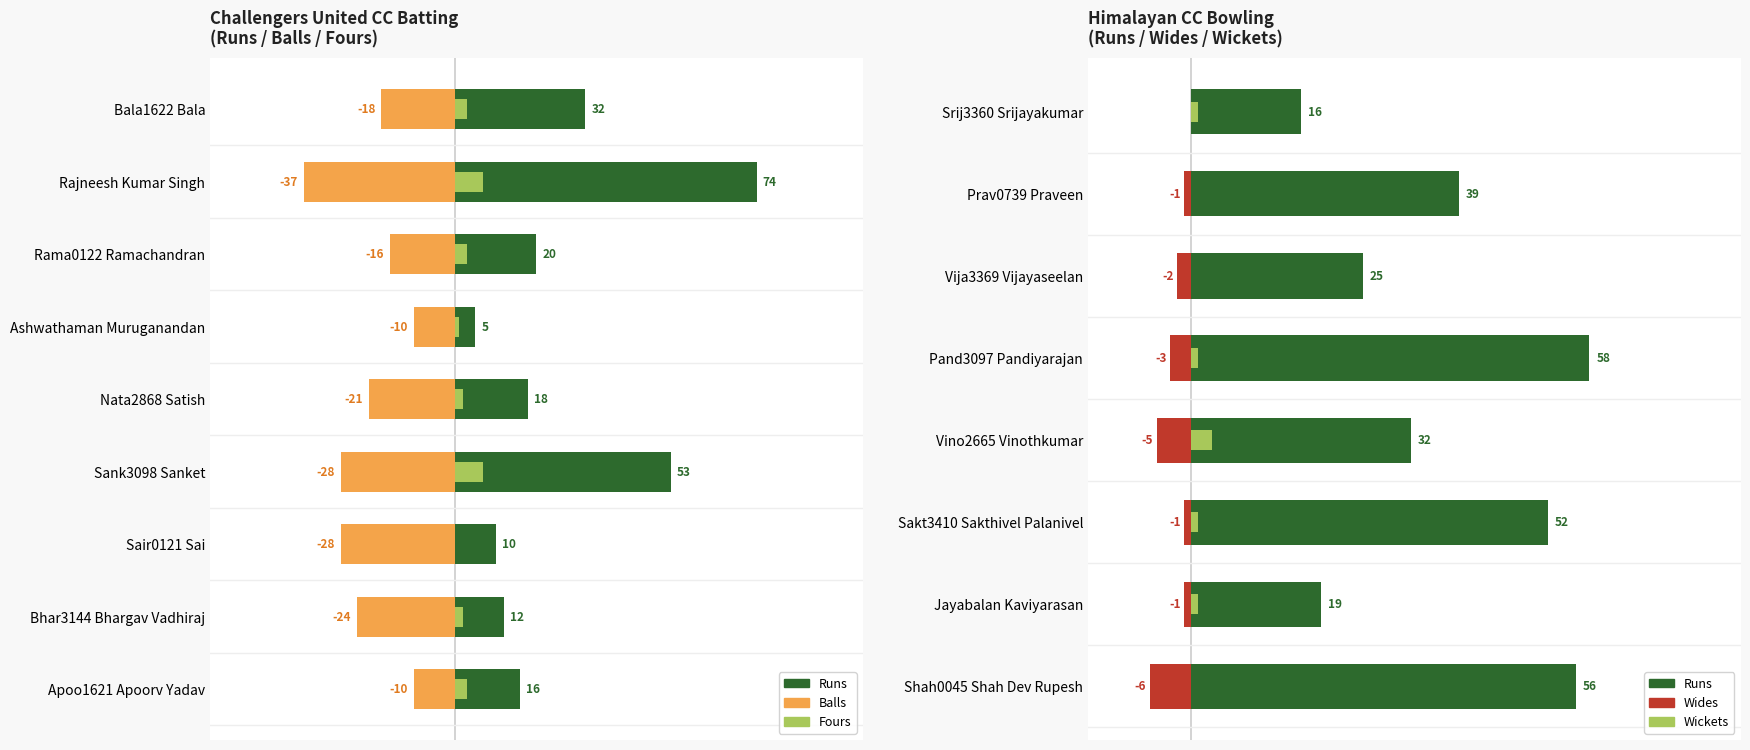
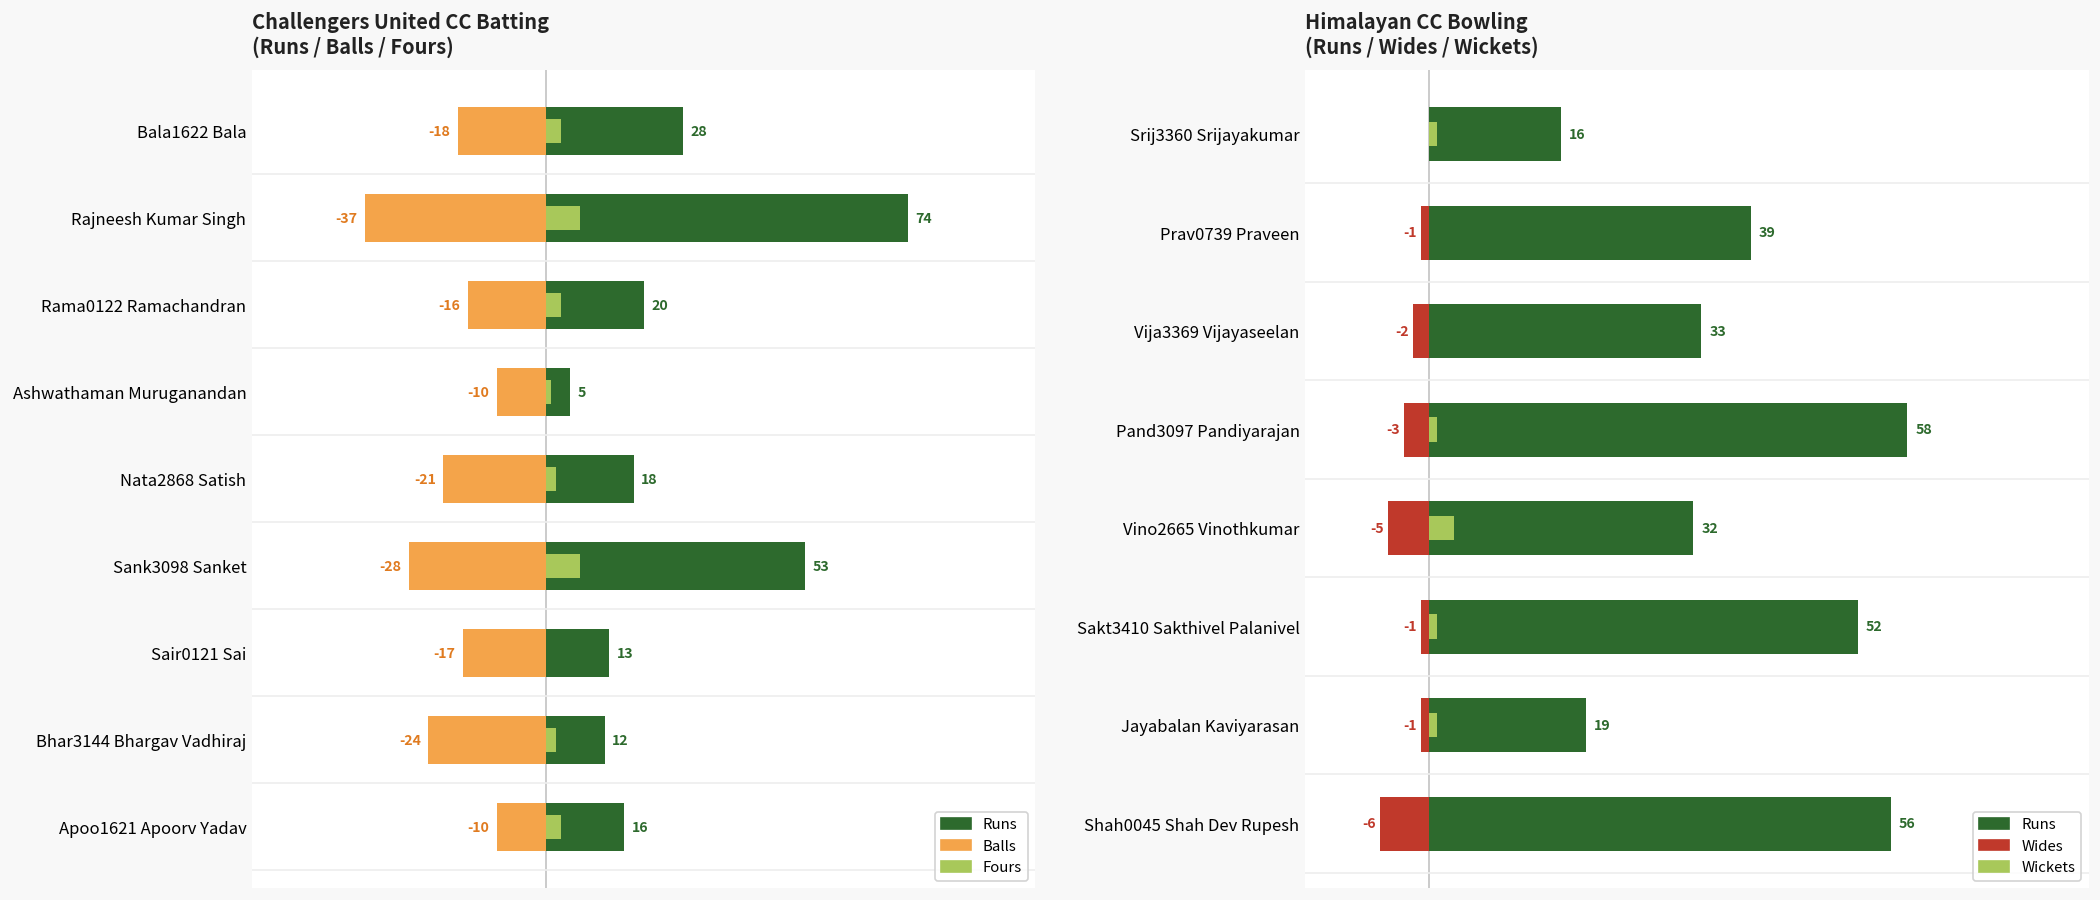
Challengers United CC Batting (Runs / Balls / Fours), Runs, Bala1622 Bala: 32 -> 28
Challengers United CC Batting (Runs / Balls / Fours), Runs, Sair0121 Sai: 10 -> 13
Challengers United CC Batting (Runs / Balls / Fours), Balls, Sair0121 Sai: -28 -> -17
Himalayan CC Bowling (Runs / Wides / Wickets), Runs, Vija3369 Vijayaseelan: 25 -> 33
